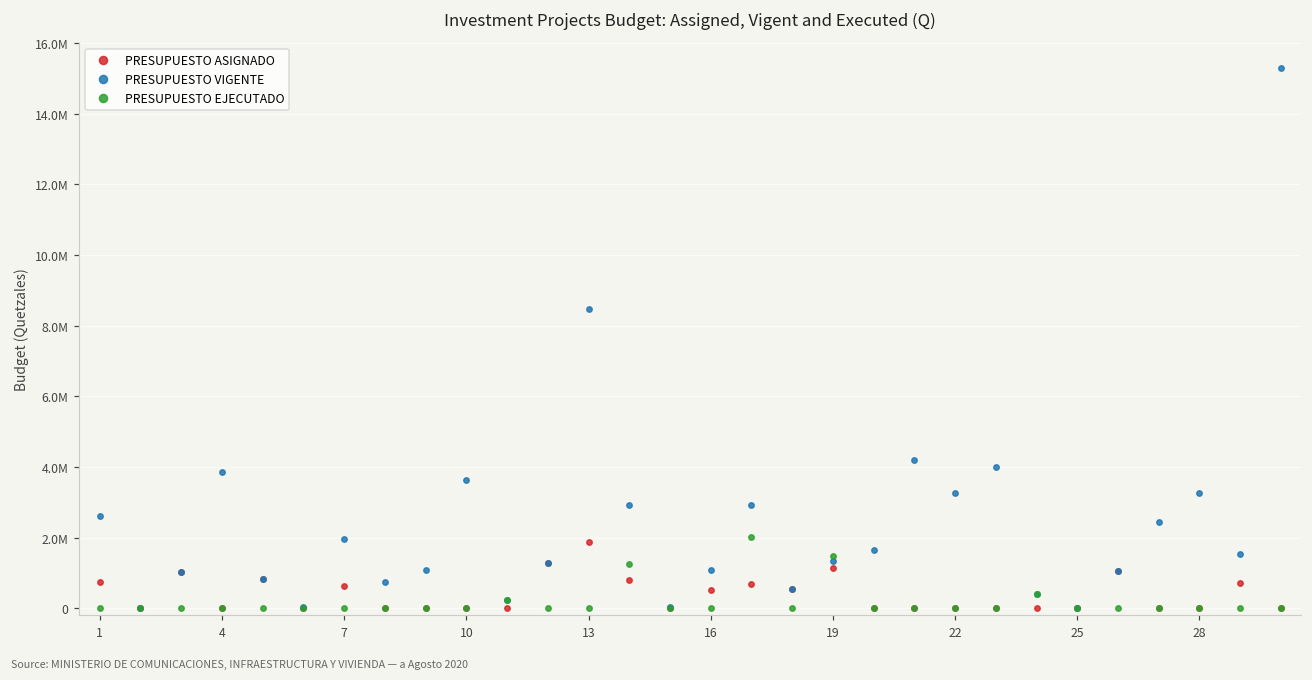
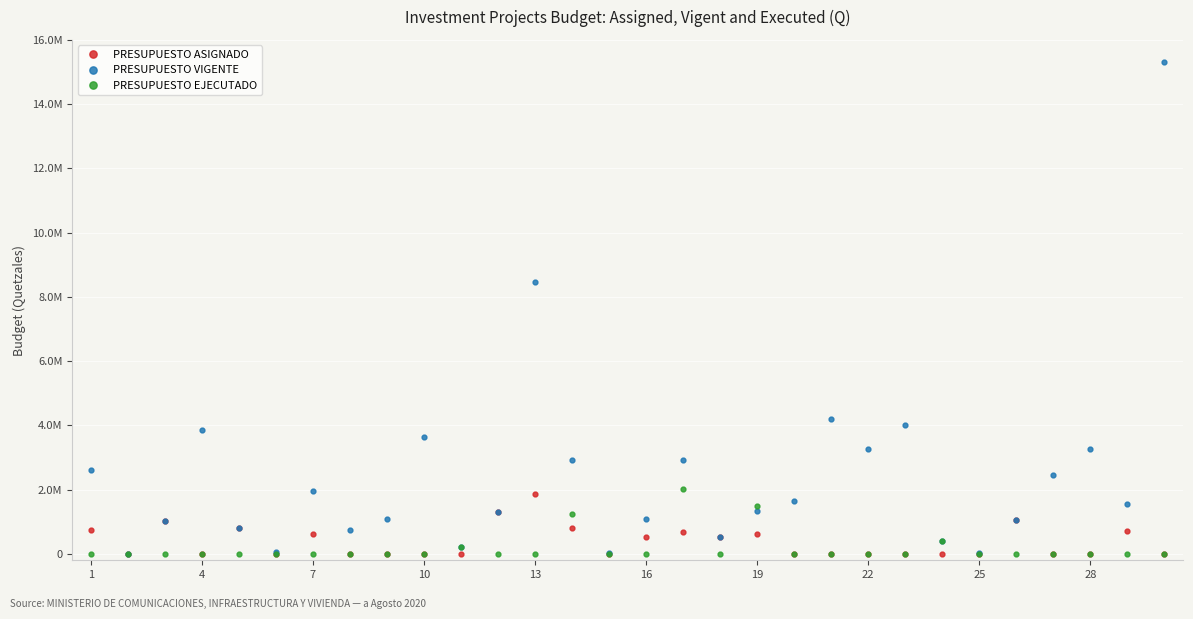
PRESUPUESTO ASIGNADO, 19: 1100000 -> 600000
